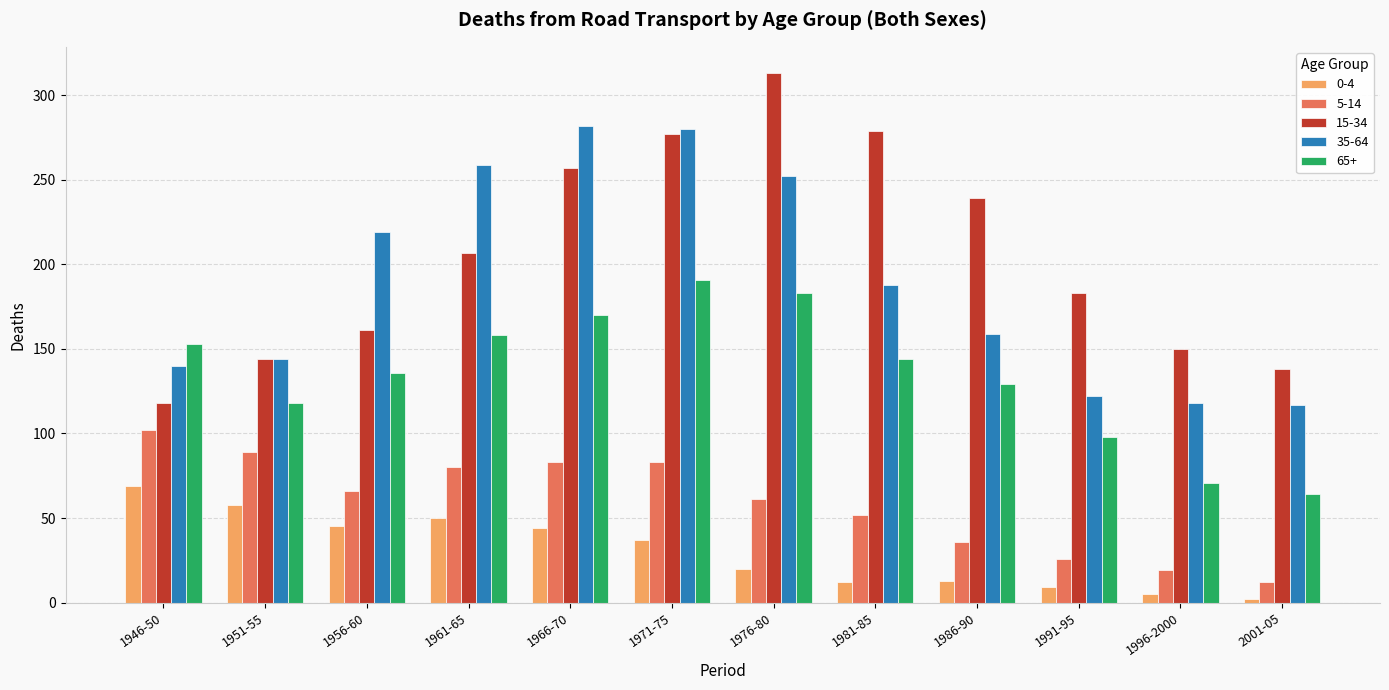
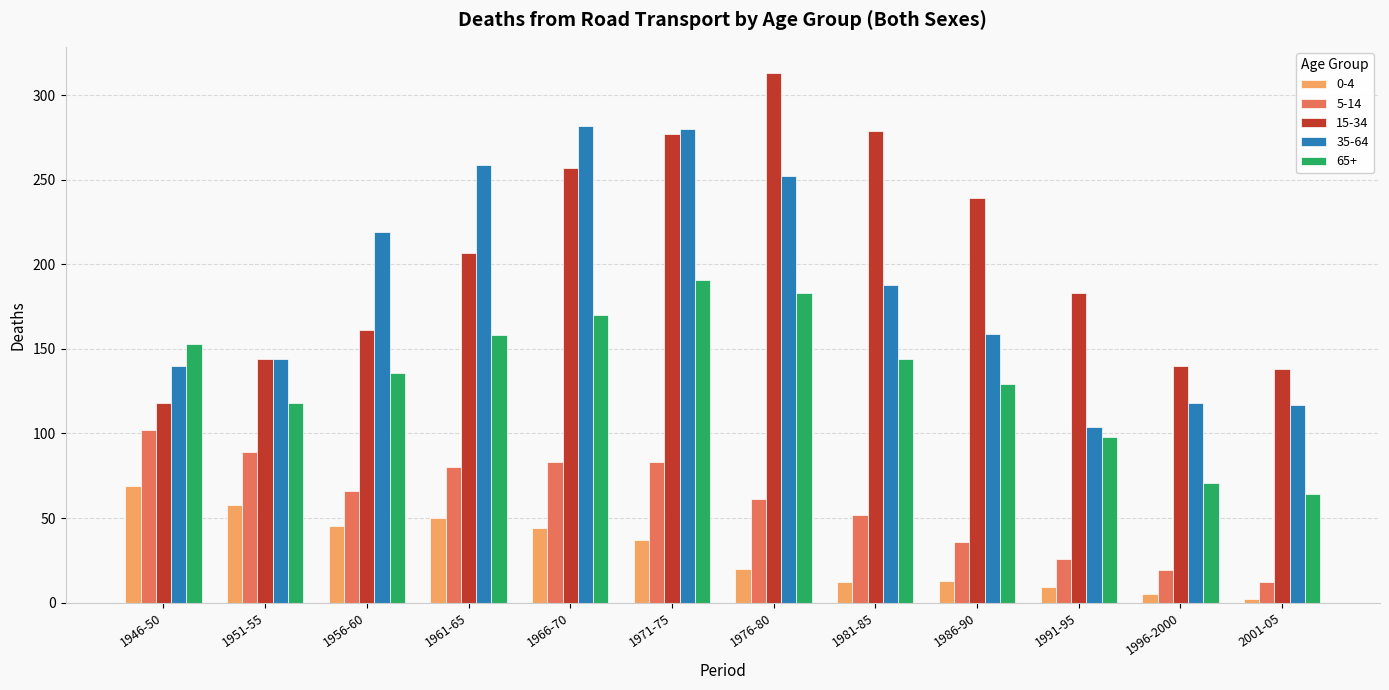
35-64, 1991-95: 122 -> 104
15-34, 1996-2000: 150 -> 140
